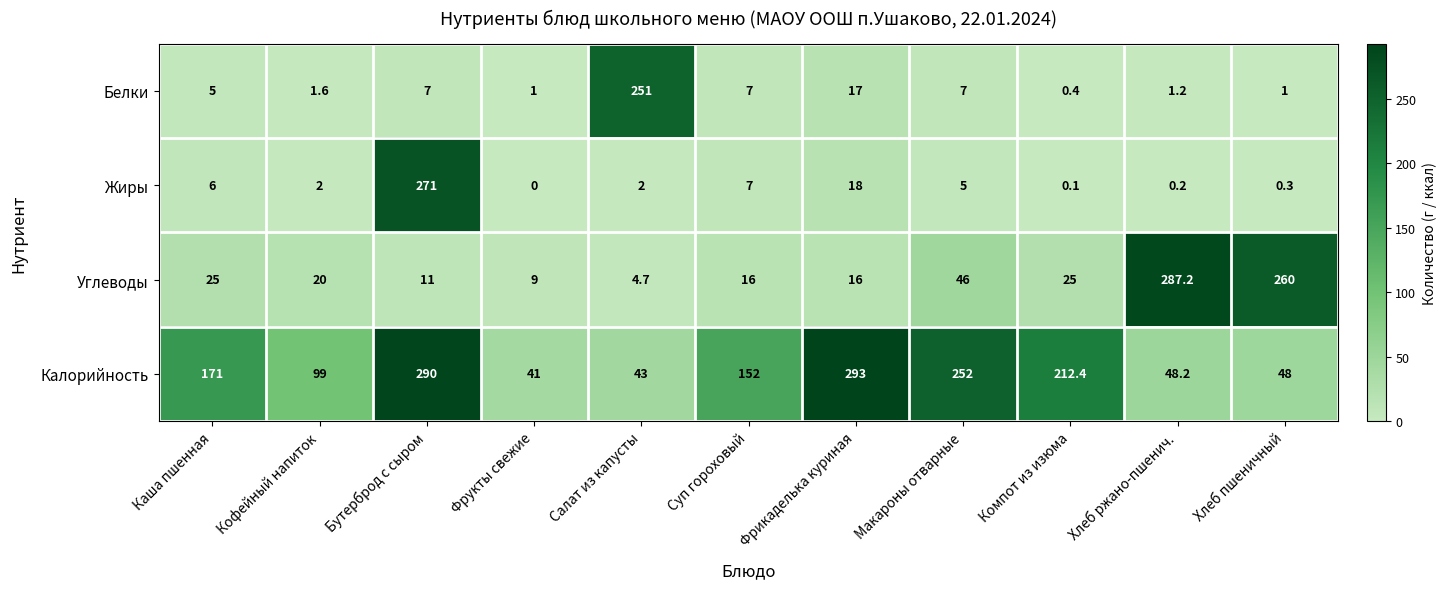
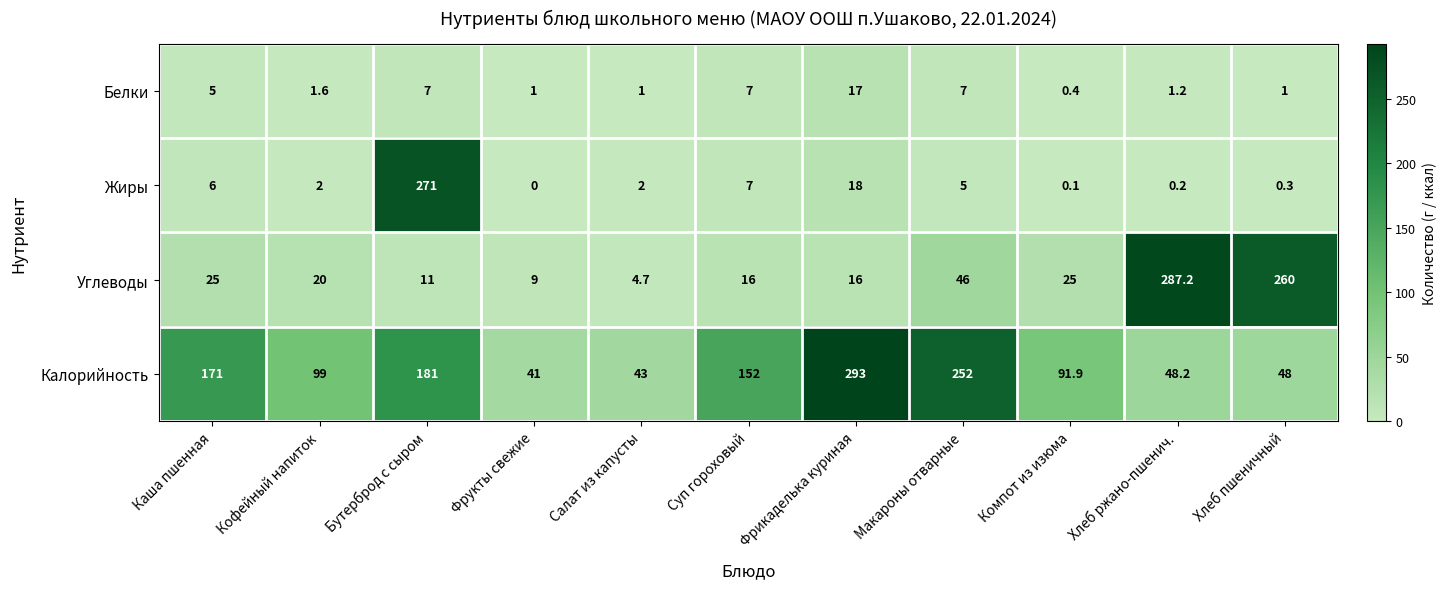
Белки, Салат из капусты: 251 -> 1
Калорийность, Бутерброд с сыром: 290 -> 181
Калорийность, Компот из изюма: 212.4 -> 91.9
